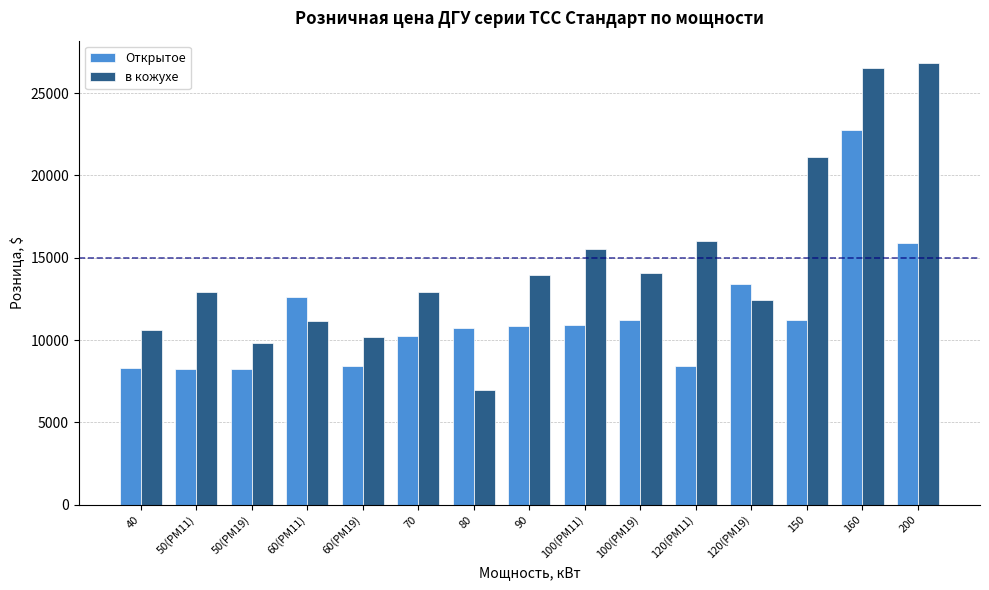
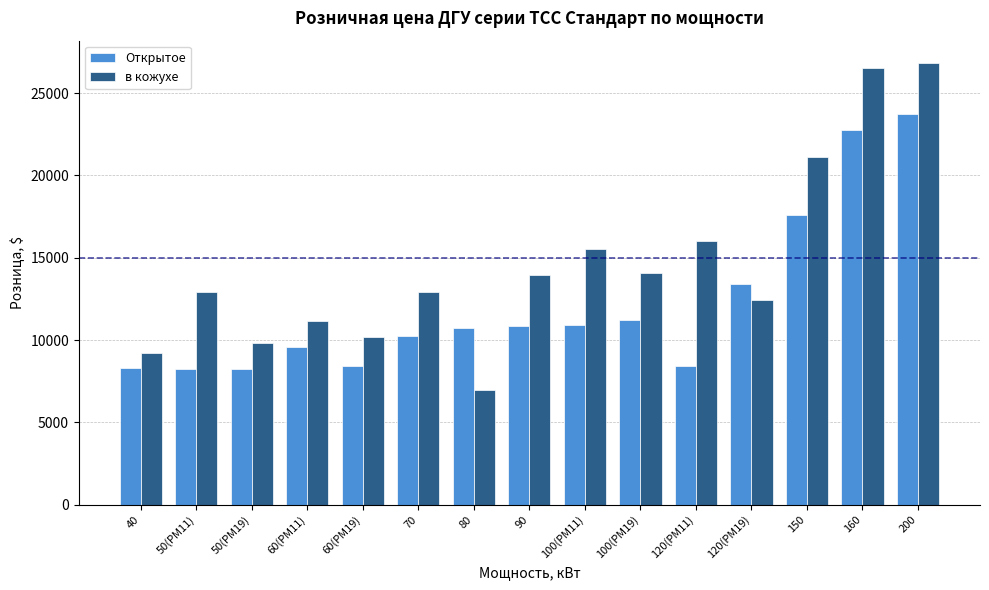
в кожухе, 40: 10600 -> 9200
Открытое, 60(РМ11): 12600 -> 9600
Открытое, 150: 11200 -> 17600
Открытое, 200: 15900 -> 23800
